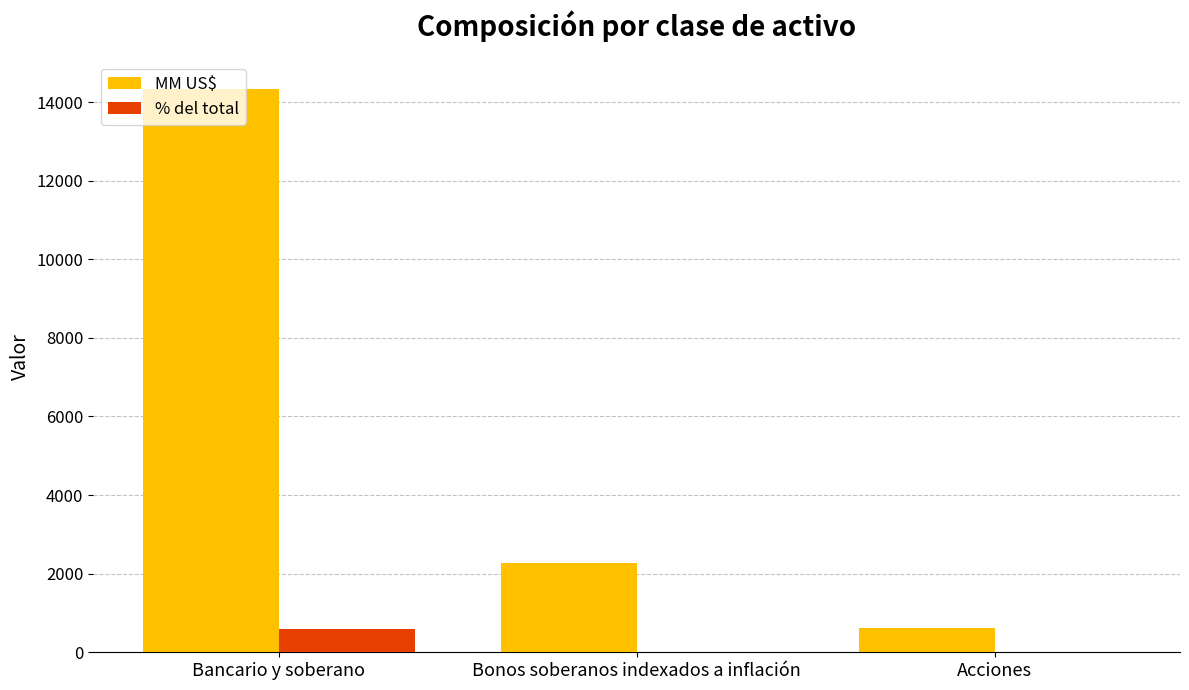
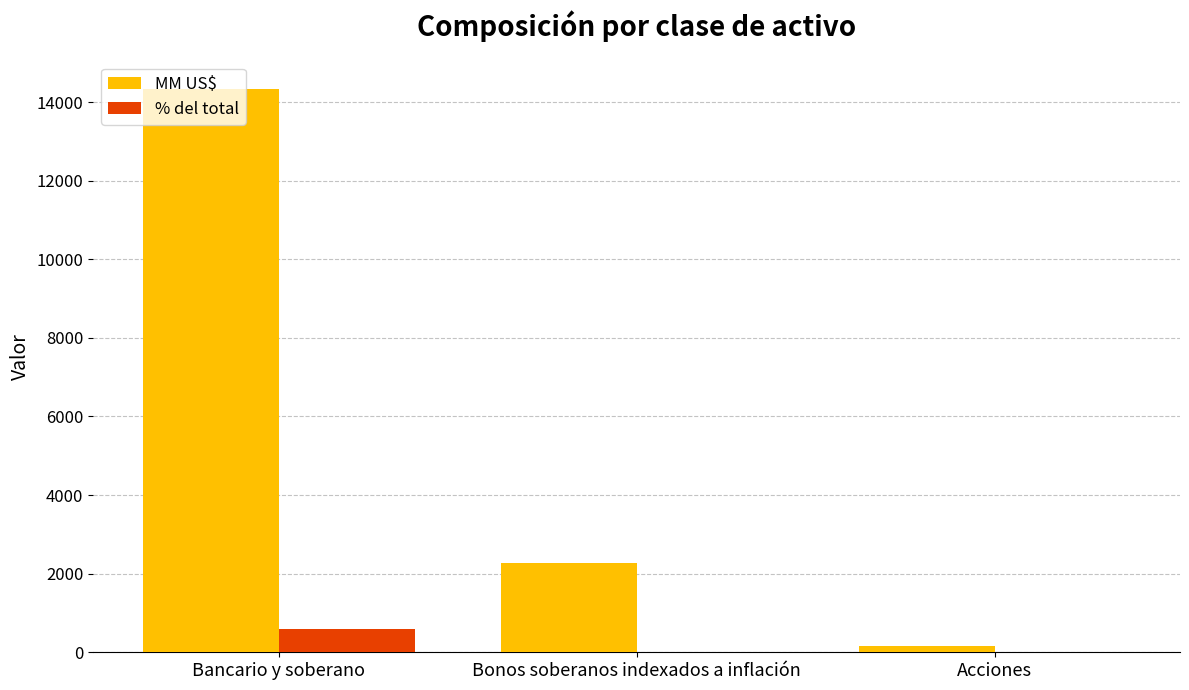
MM US$, Acciones: 600 -> 200
